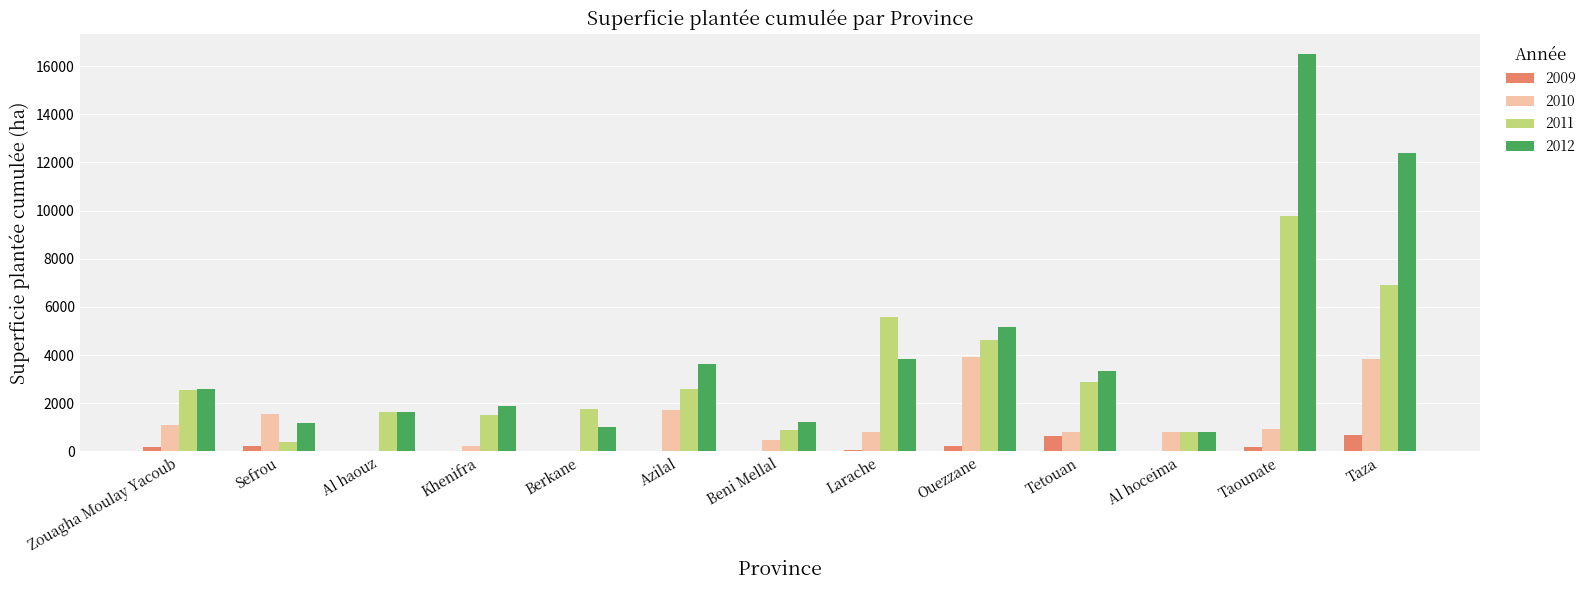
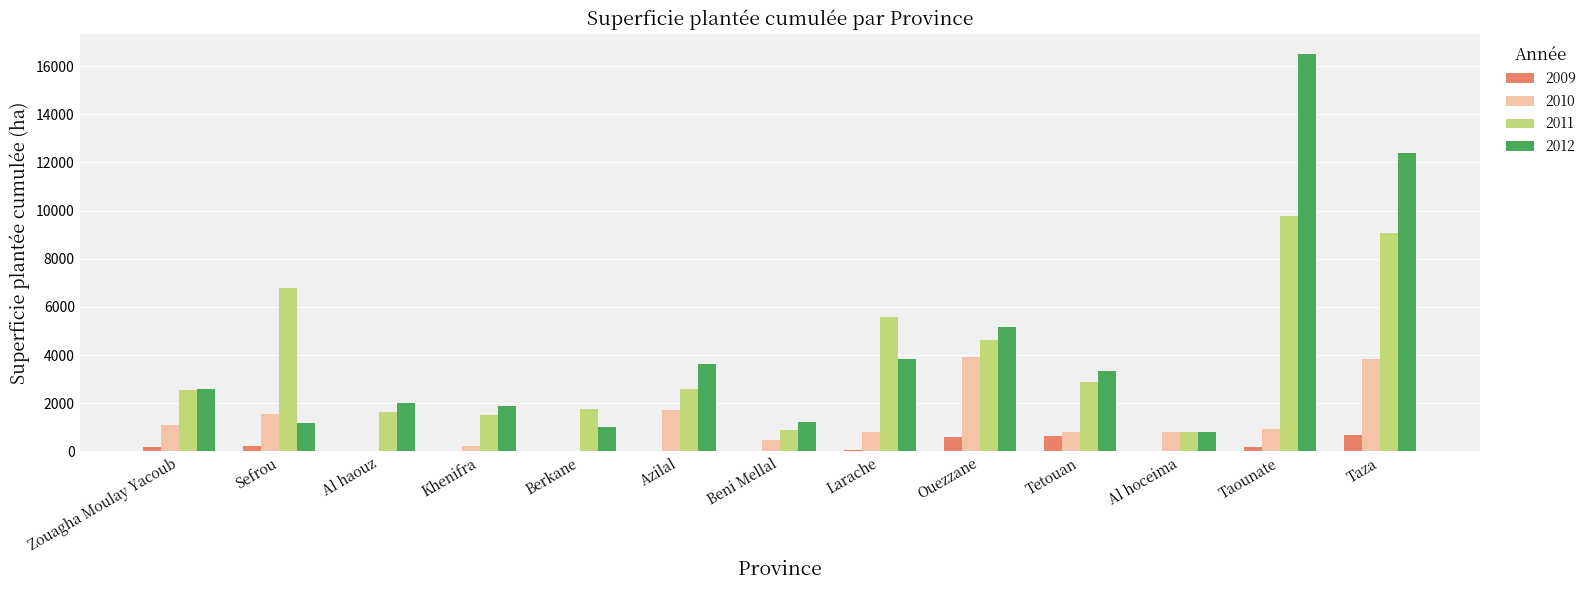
2011, Sefrou: 400 -> 6800
2012, Al haouz: 1700 -> 2000
2009, Ouezzane: 200 -> 600
2011, Taza: 6900 -> 9100
